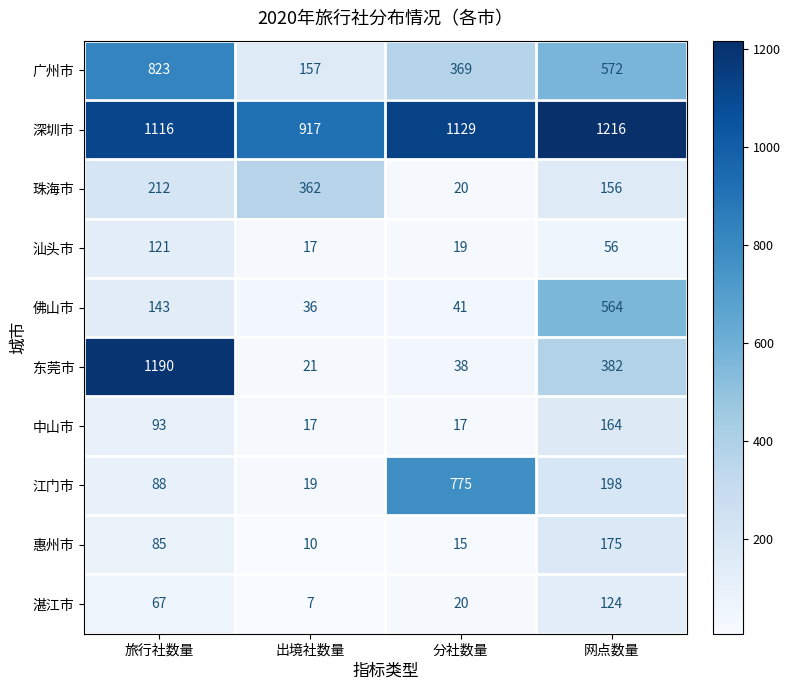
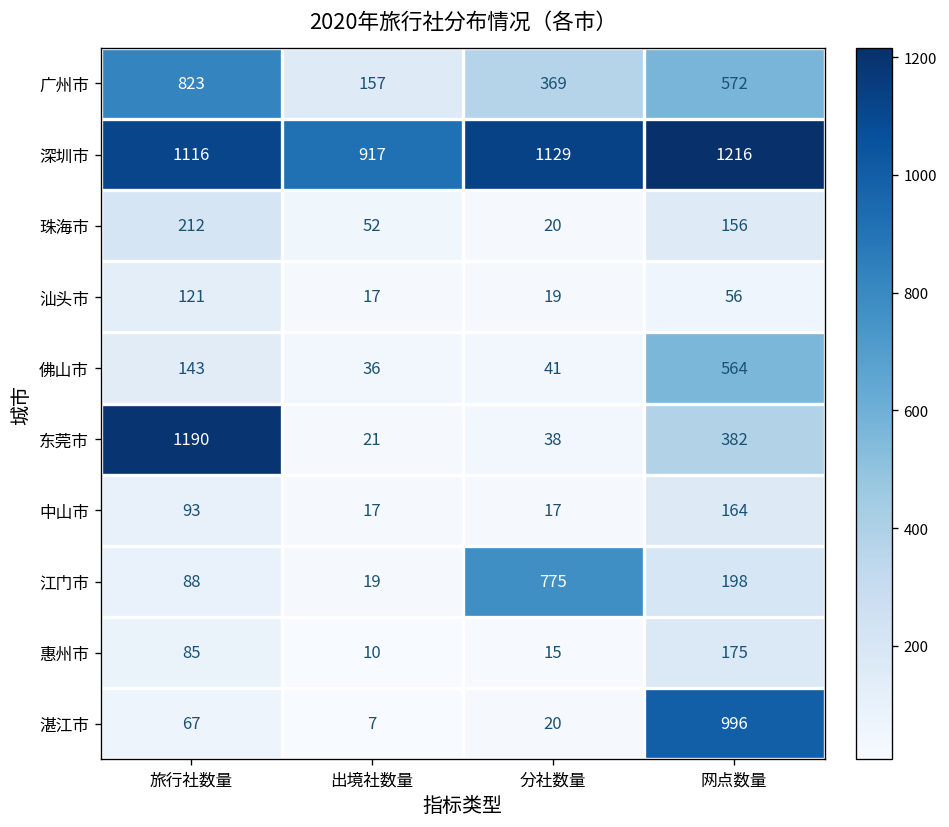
珠海市, 出境社数量: 362 -> 52
湛江市, 网点数量: 124 -> 996
